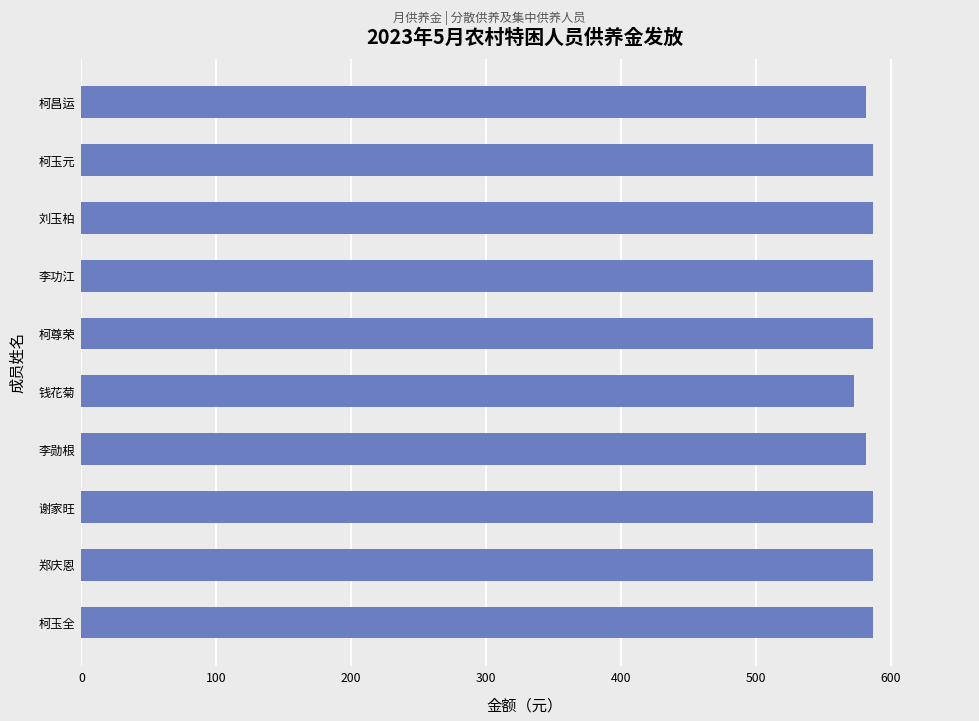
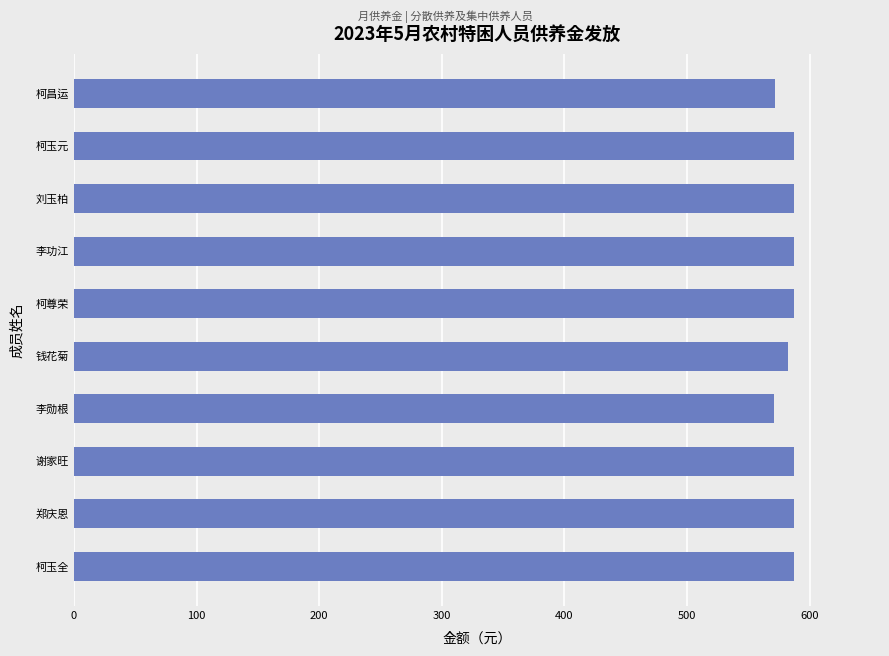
柯昌运: 582 -> 572
钱花菊: 573 -> 582
李勋根: 582 -> 571
